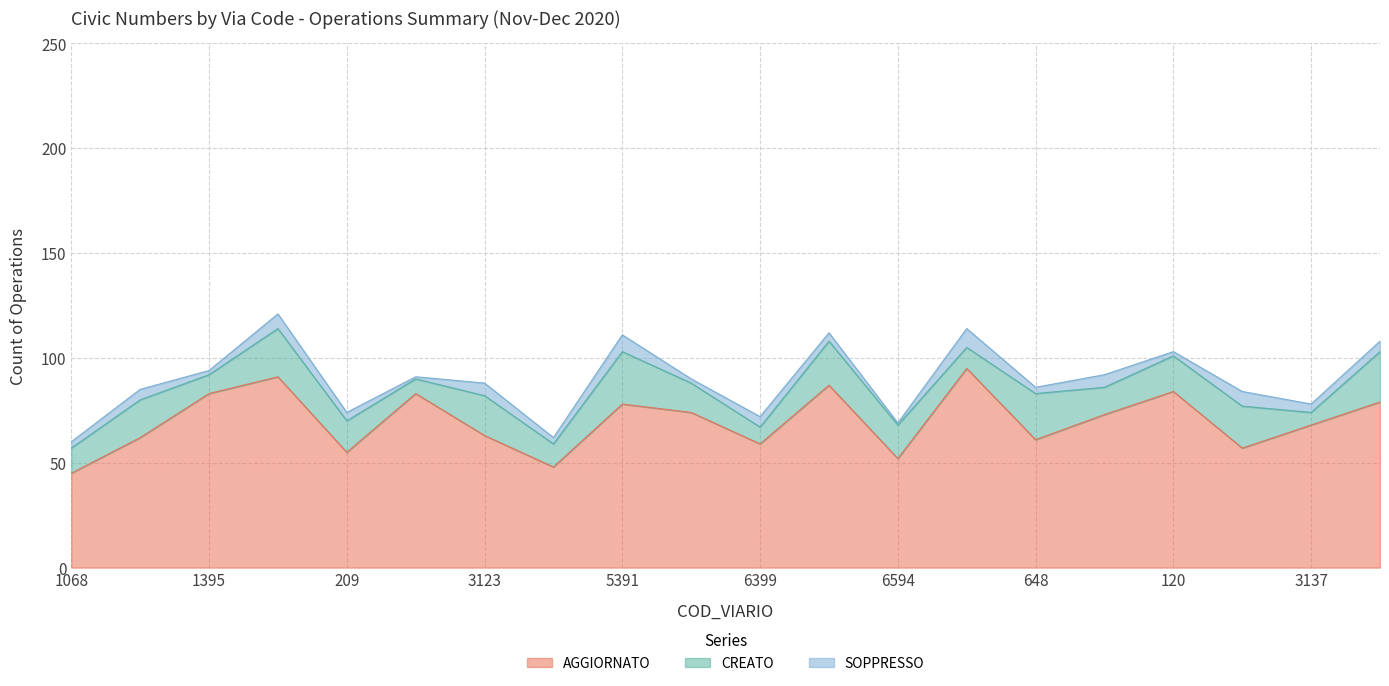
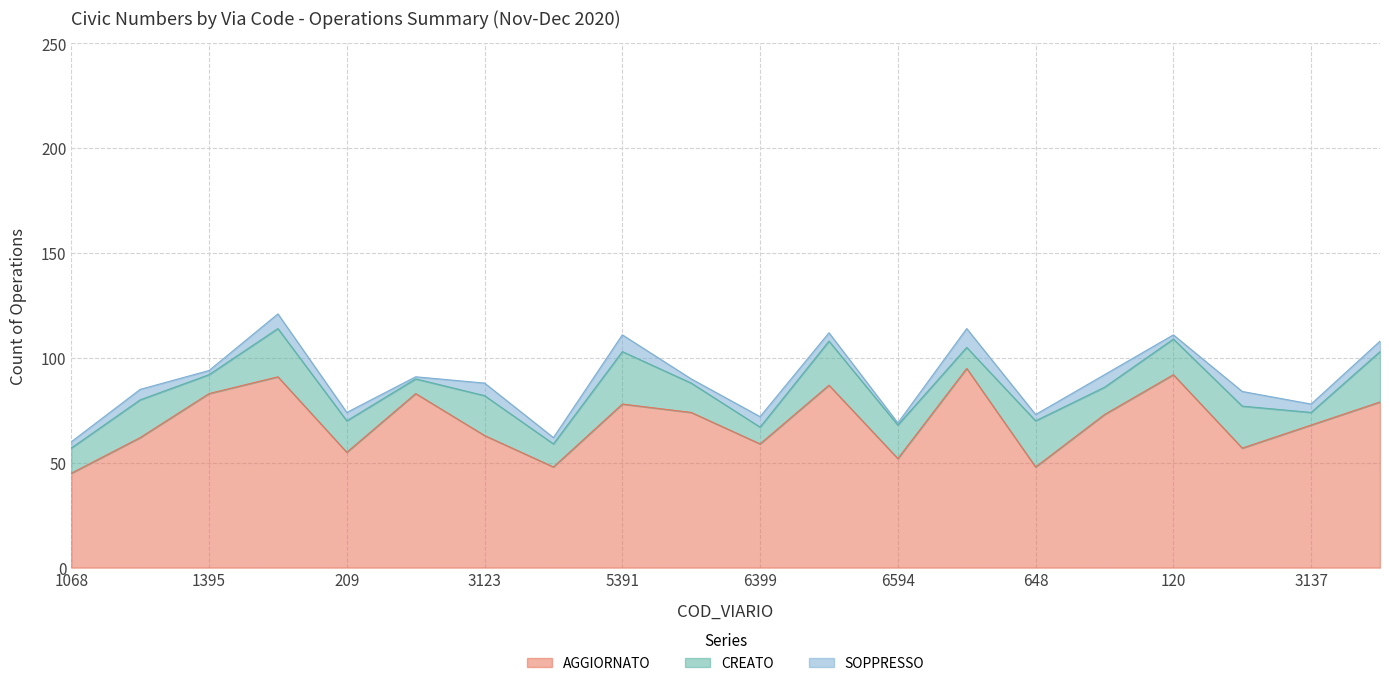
AGGIORNATO, 648: 61 -> 48
AGGIORNATO, 120: 84 -> 92
